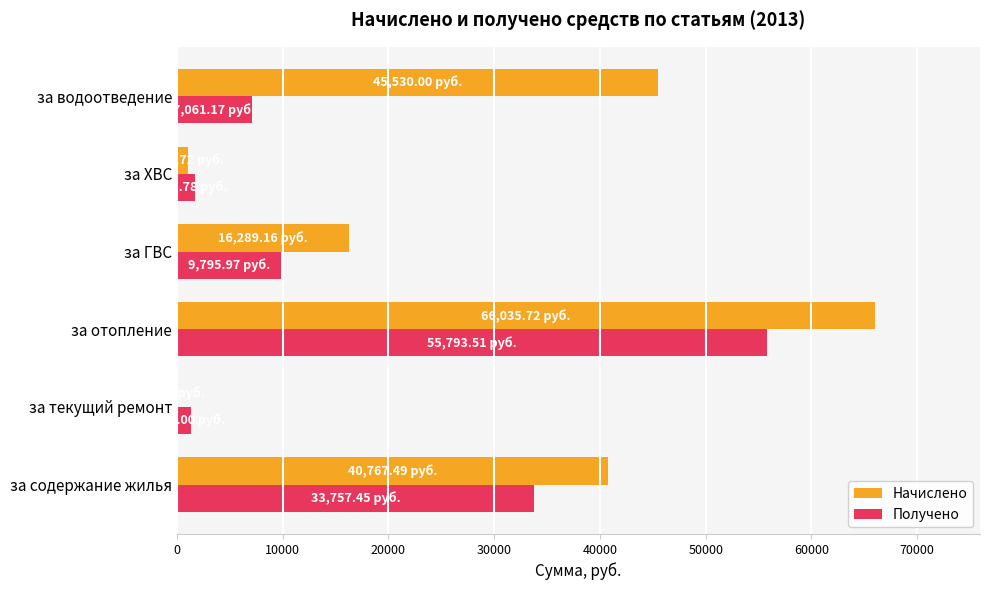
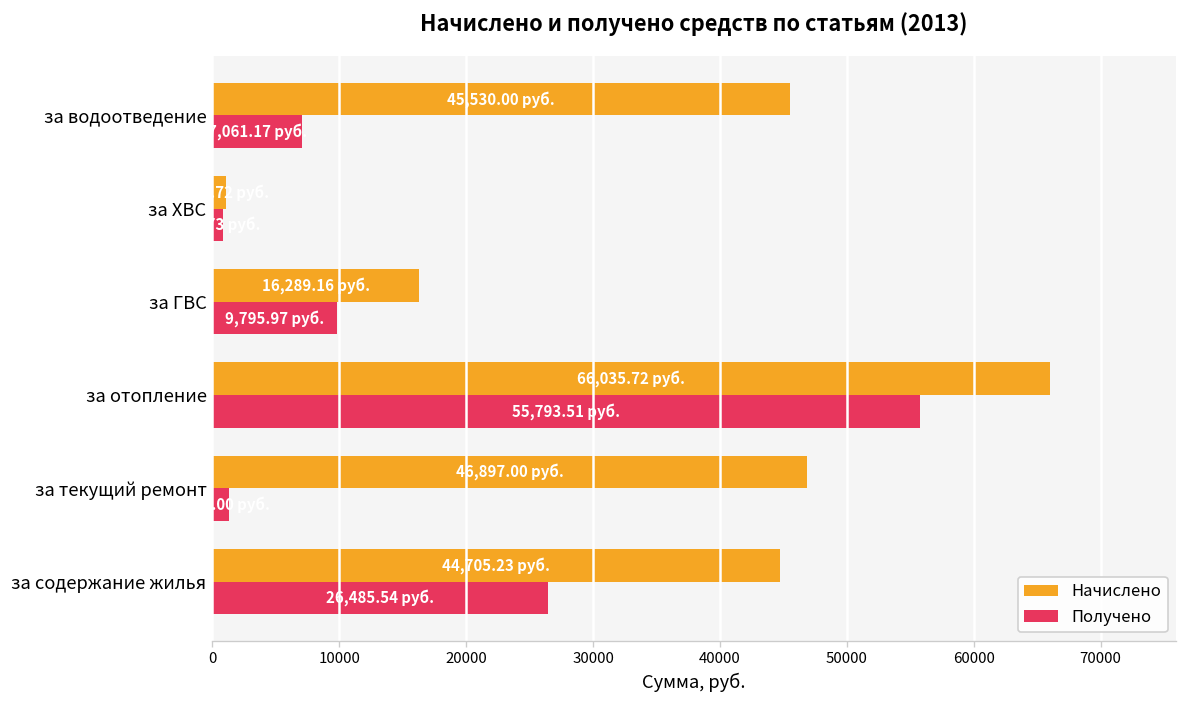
Получено, за ХВС: 1700 -> 800
Начислено, за текущий ремонт: 0 -> 46900
Начислено, за содержание жилья: 40,767.49 -> 44,705.23
Получено, за содержание жилья: 33,757.45 -> 26,485.54
